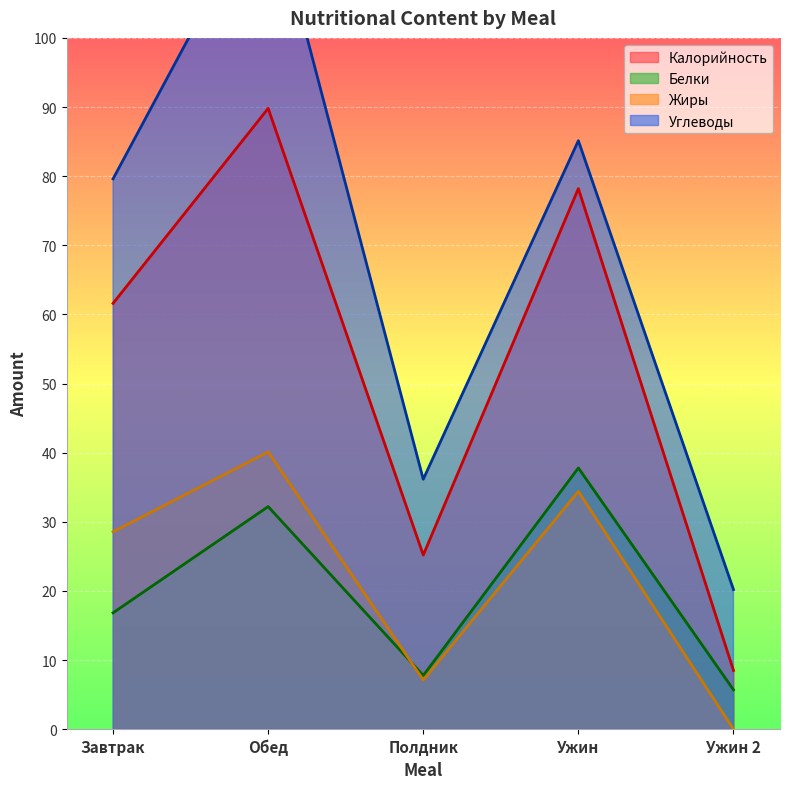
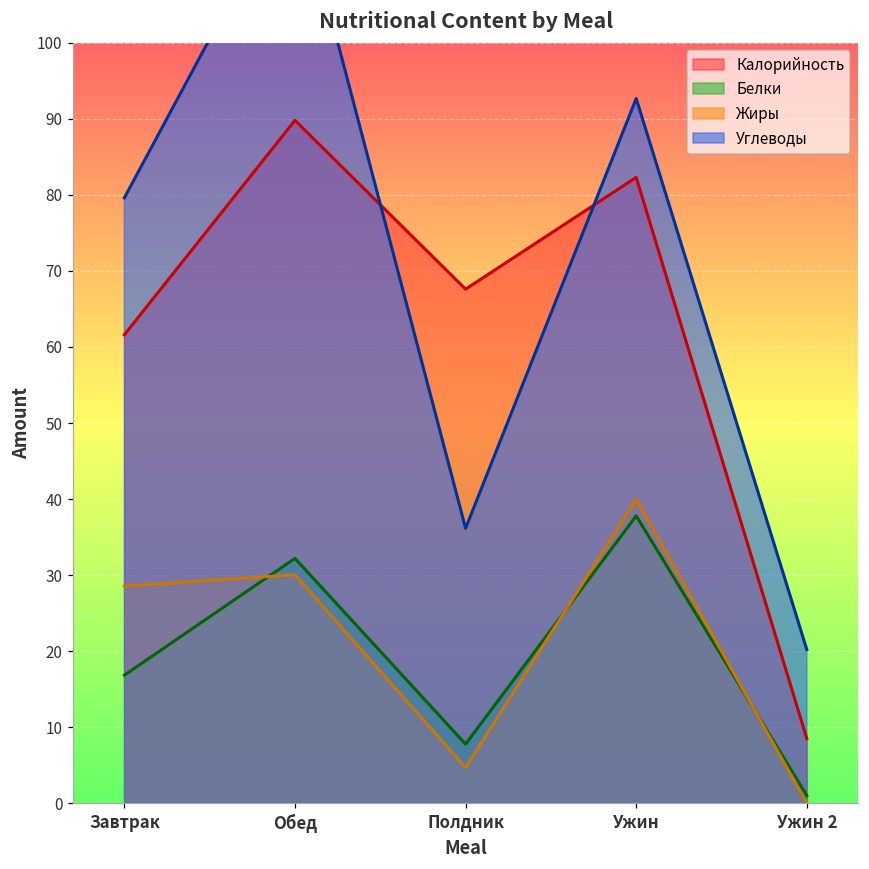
Жиры, Обед: 40 -> 30
Калорийность, Полдник: 25 -> 68
Жиры, Полдник: 7 -> 5
Калорийность, Ужин: 78 -> 82
Жиры, Ужин: 34 -> 40
Углеводы, Ужин: 85 -> 93
Белки, Ужин 2: 6 -> 1
